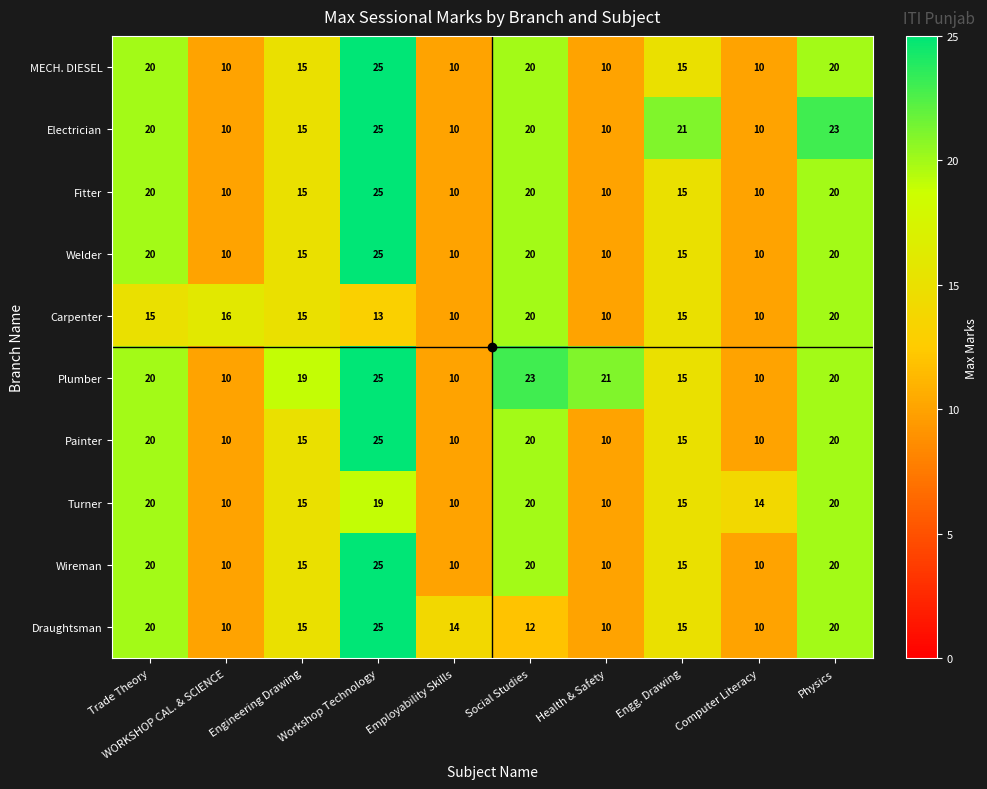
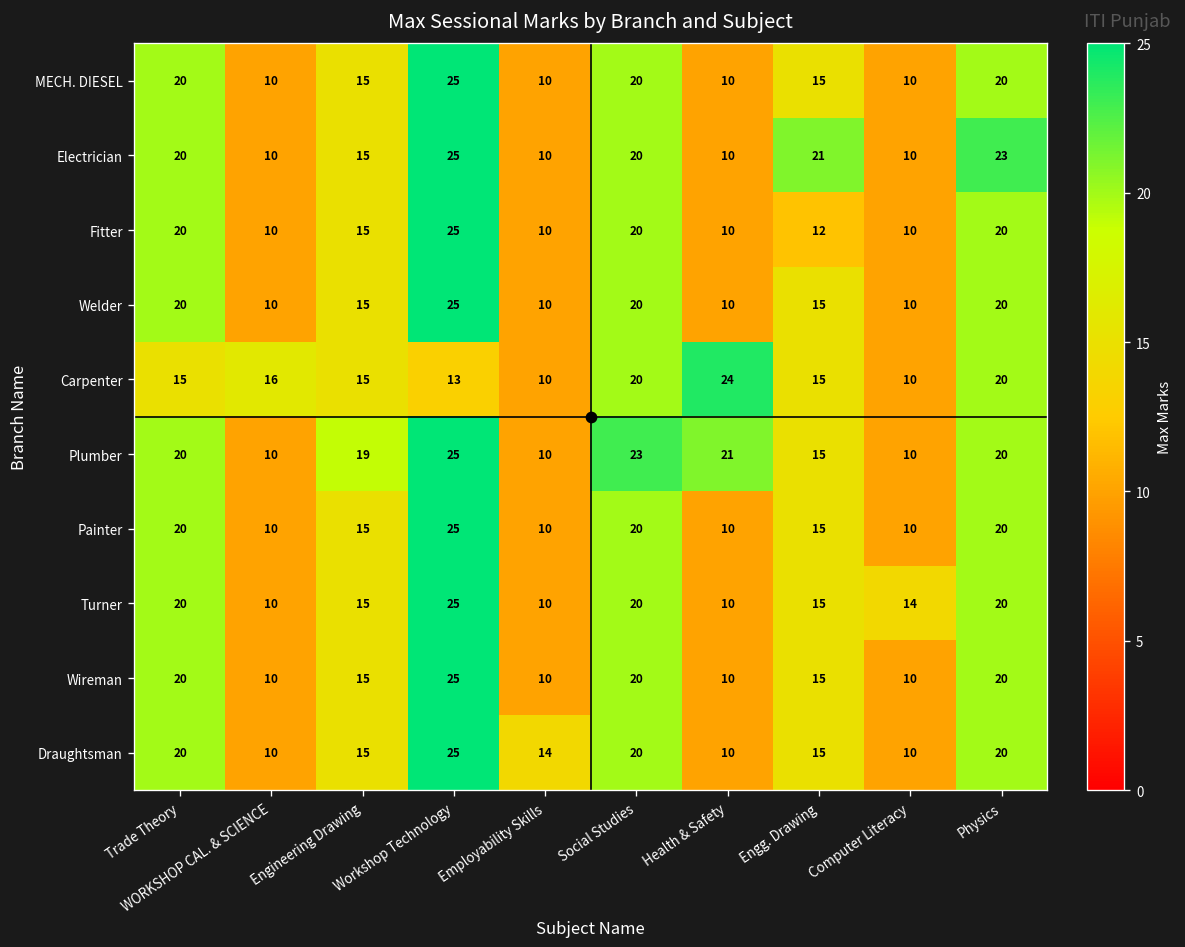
Fitter, Engg. Drawing: 15 -> 12
Carpenter, Health & Safety: 10 -> 24
Turner, Workshop Technology: 19 -> 25
Draughtsman, Social Studies: 12 -> 20
